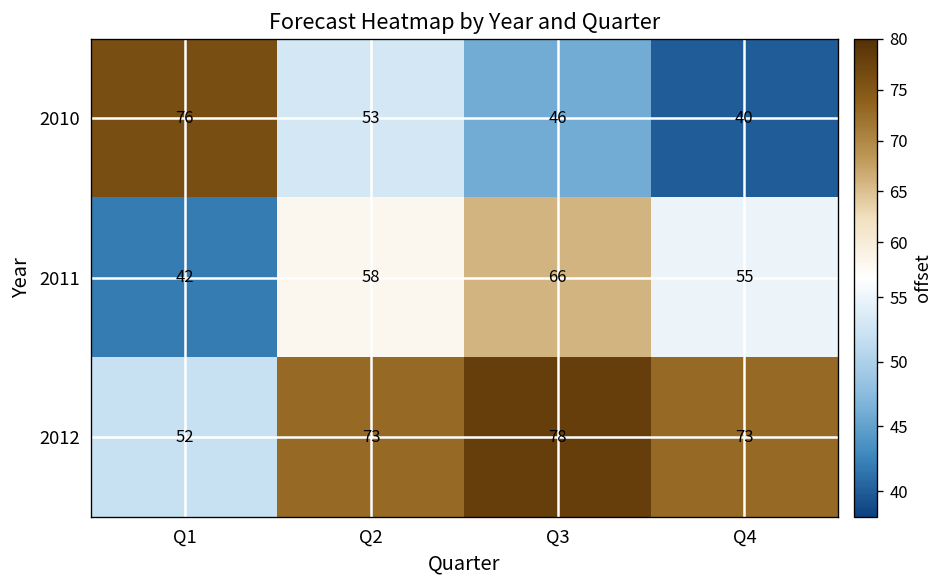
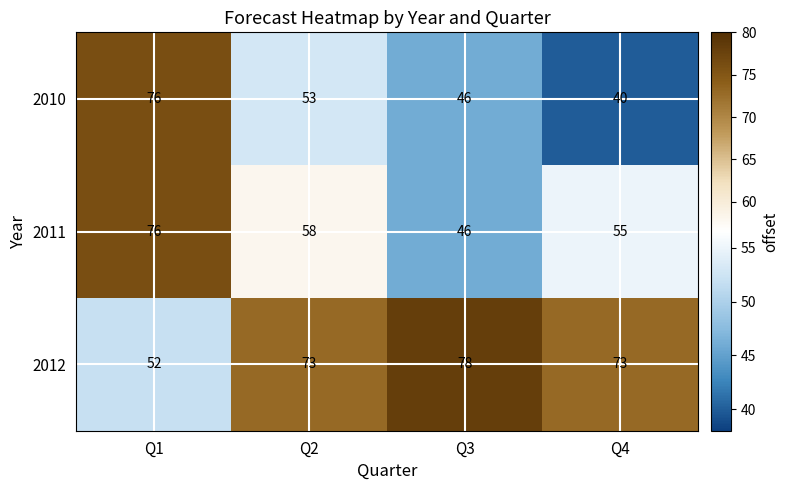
2011, Q1: 42 -> 76
2011, Q3: 66 -> 46
